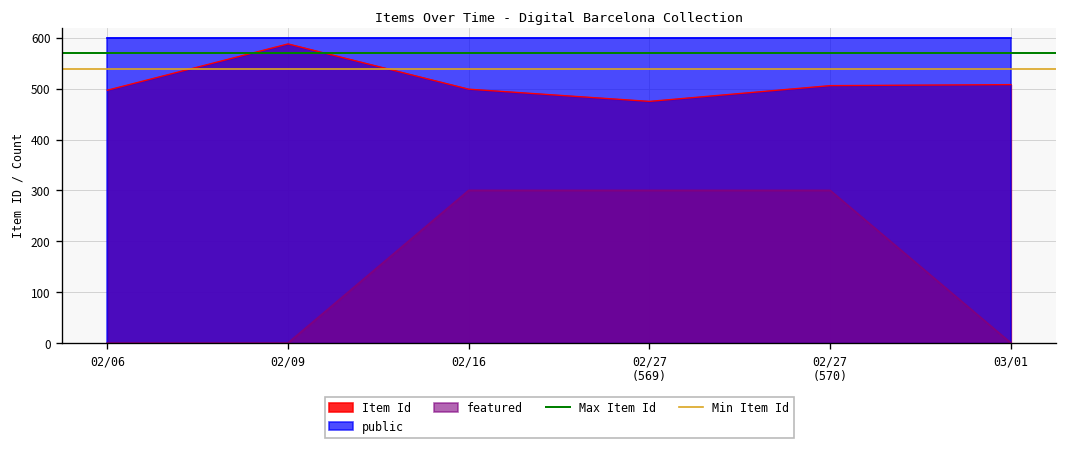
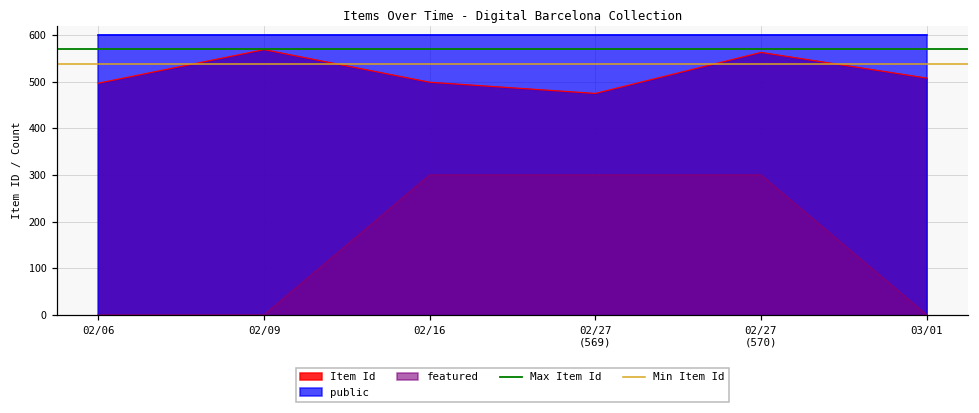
Item Id, 02/09: 590 -> 570
Item Id, 02/27 (570): 510 -> 560
